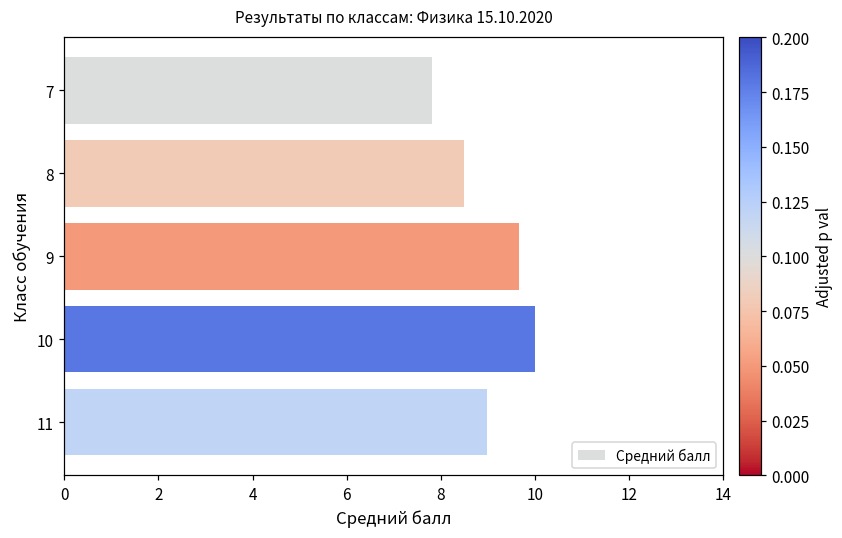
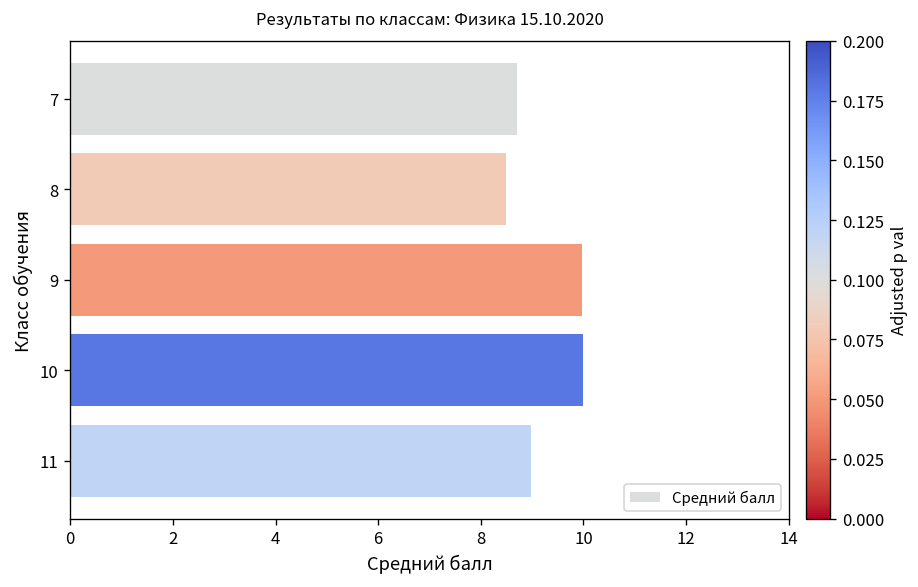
7: 7.8 -> 8.7
9: 9.7 -> 10.0
